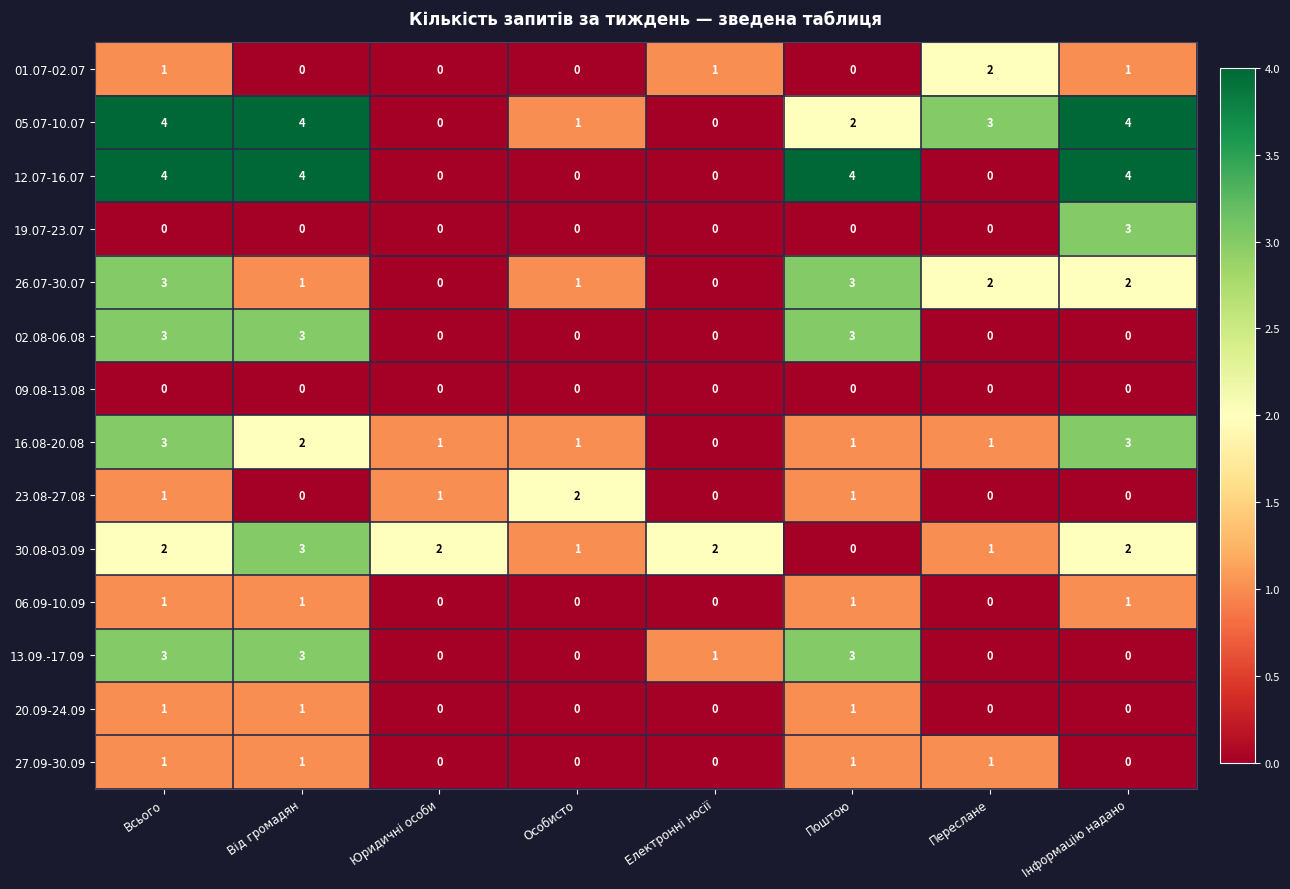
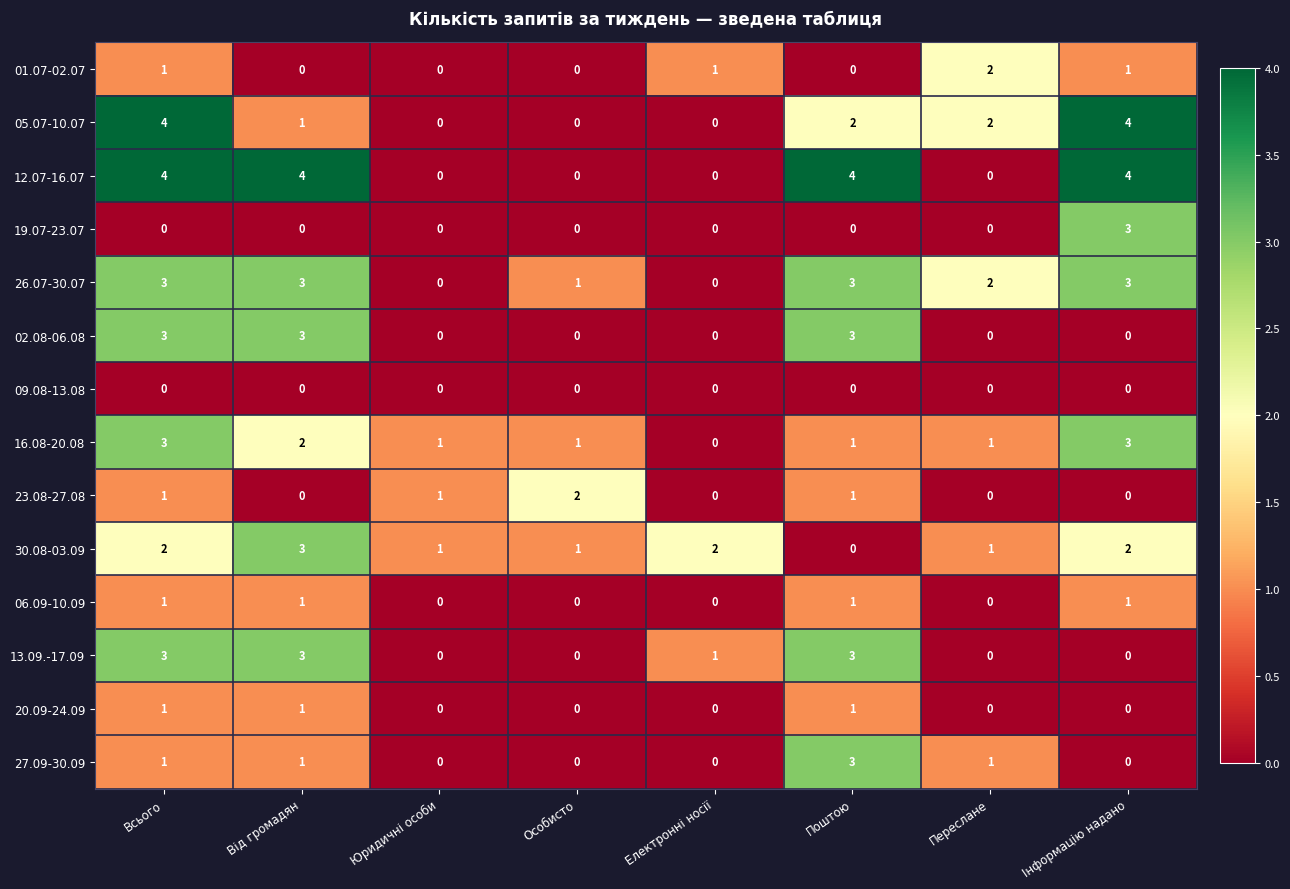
05.07-10.07, Від громадян: 4 -> 1
05.07-10.07, Особисто: 1 -> 0
05.07-10.07, Переслане: 3 -> 2
26.07-30.07, Від громадян: 1 -> 3
26.07-30.07, Інформацію надано: 2 -> 3
30.08-03.09, Юридичні особи: 2 -> 1
27.09-30.09, Поштою: 1 -> 3
